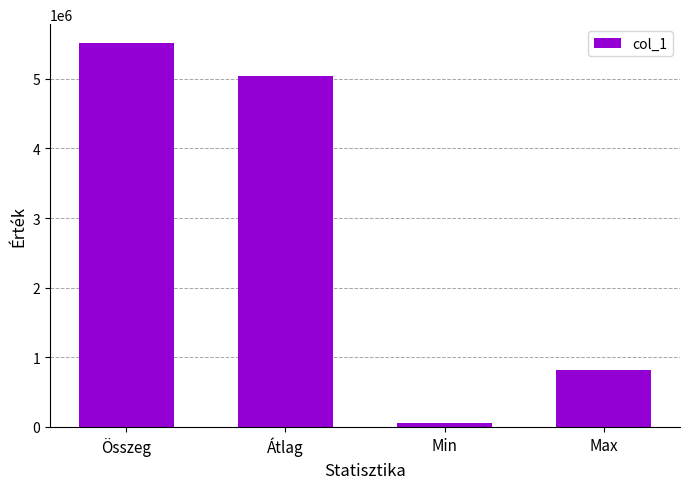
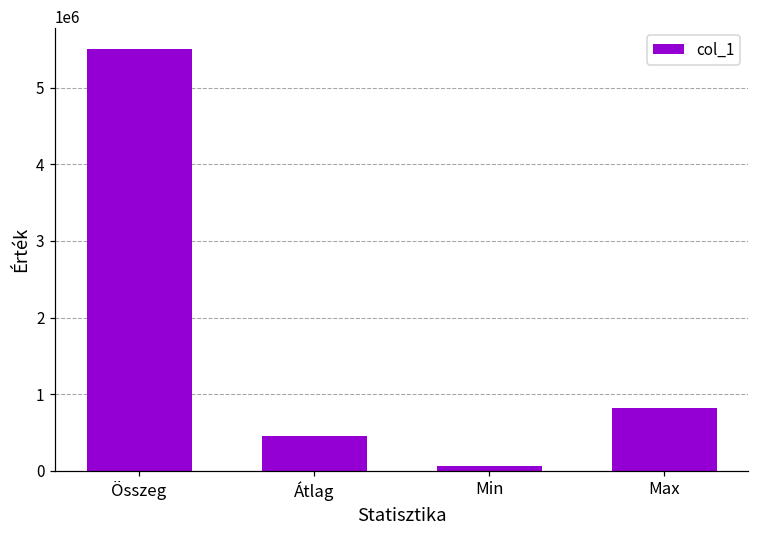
Átlag: 5000000 -> 500000
